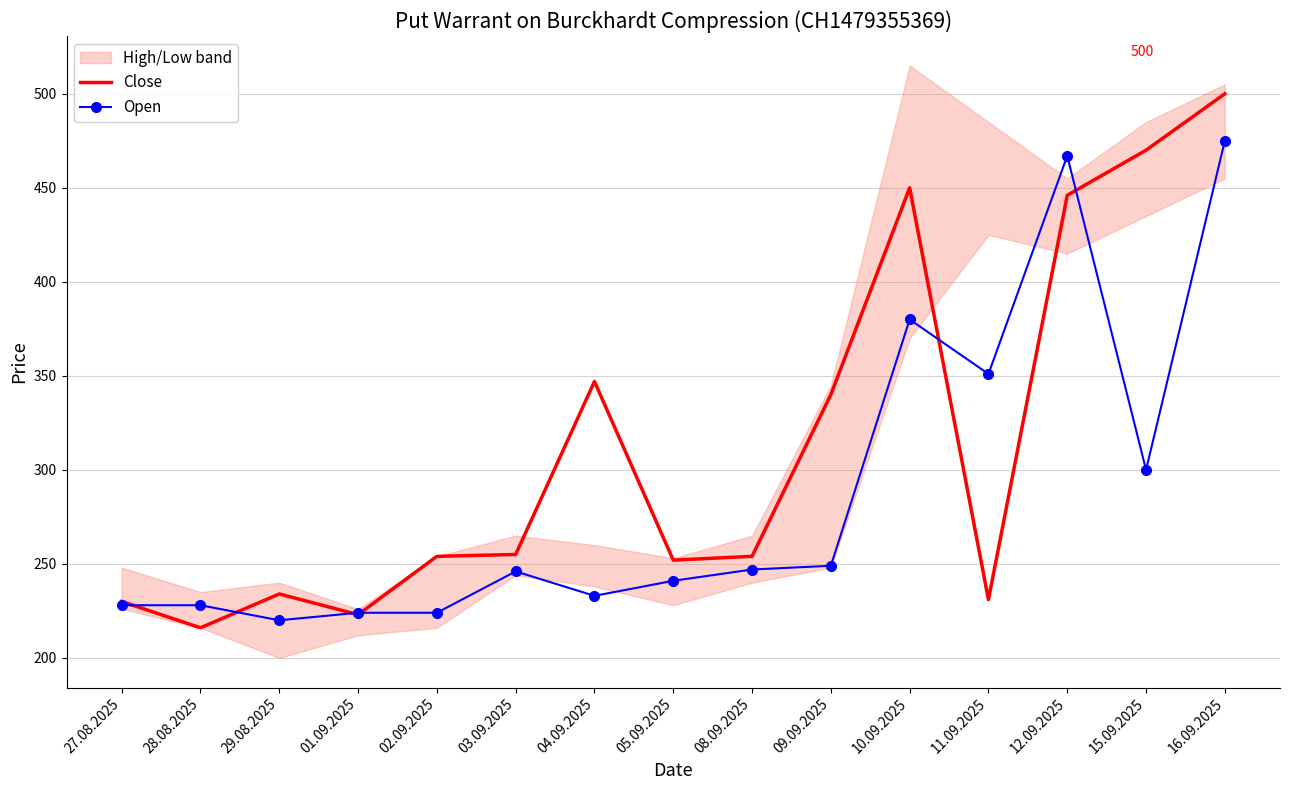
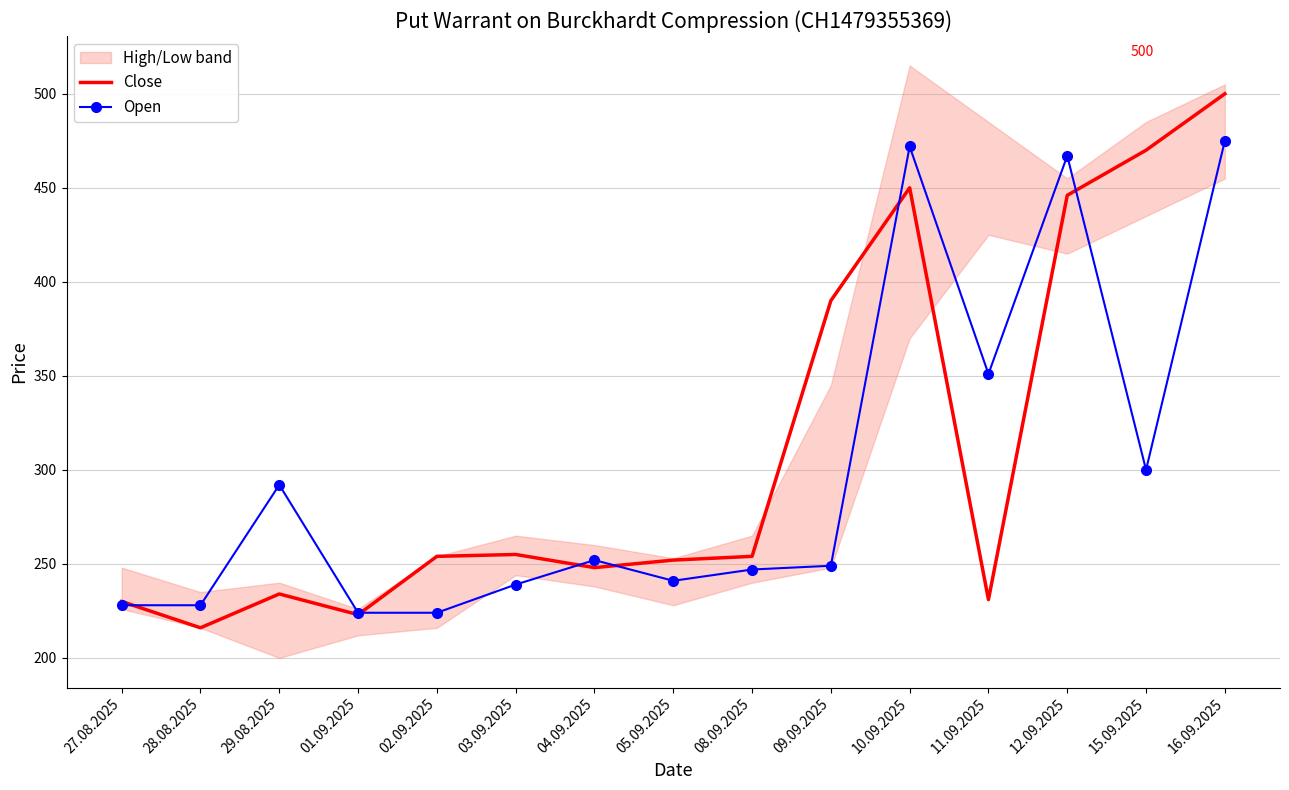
Open, 29.08.2025: 220 -> 292
Open, 03.09.2025: 246 -> 239
Close, 04.09.2025: 347 -> 248
Open, 04.09.2025: 233 -> 252
Close, 09.09.2025: 340 -> 390
Open, 10.09.2025: 380 -> 472
